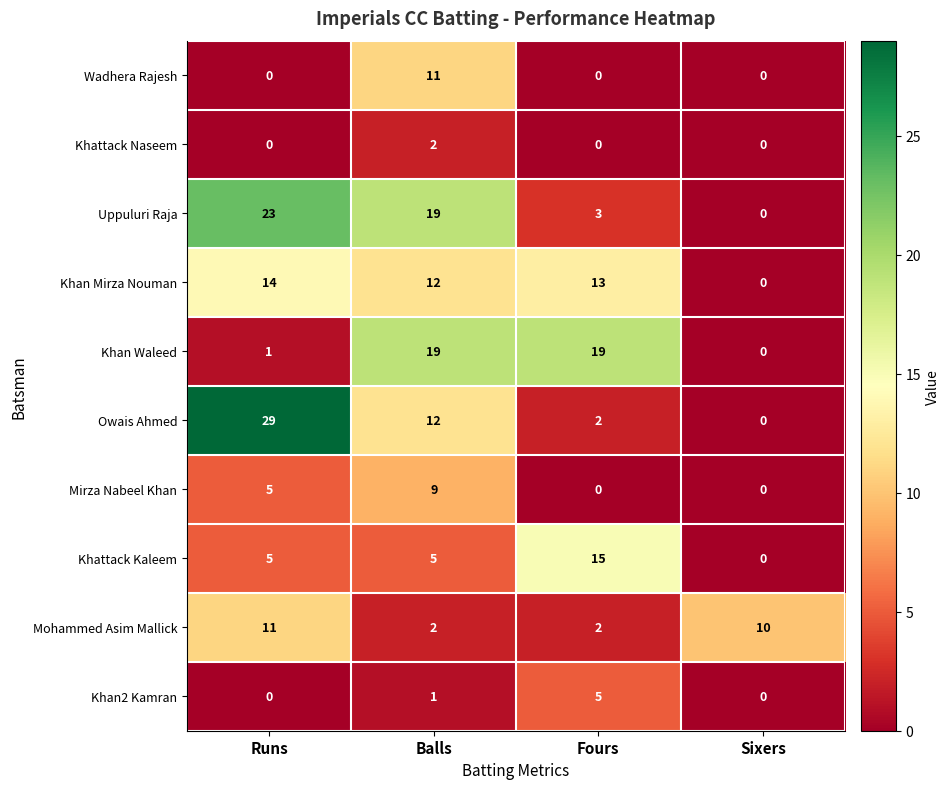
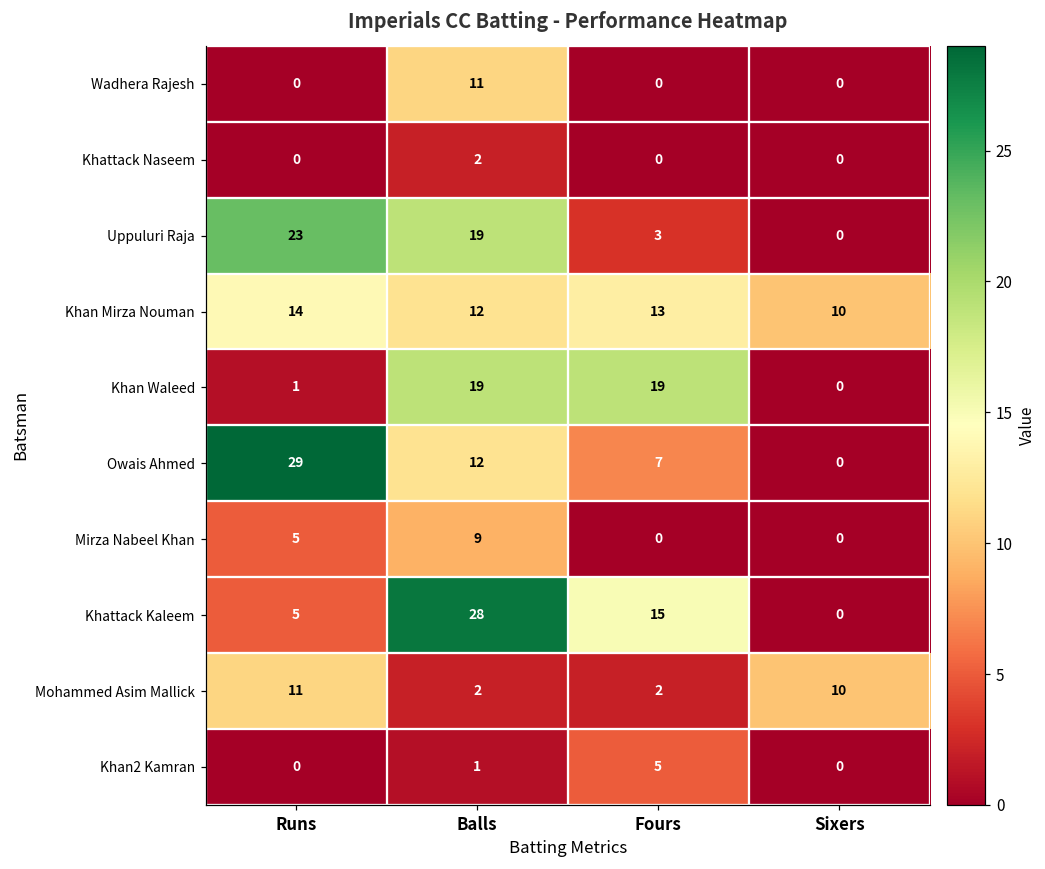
Khan Mirza Nouman, Sixers: 0 -> 10
Owais Ahmed, Fours: 2 -> 7
Khattack Kaleem, Balls: 5 -> 28
